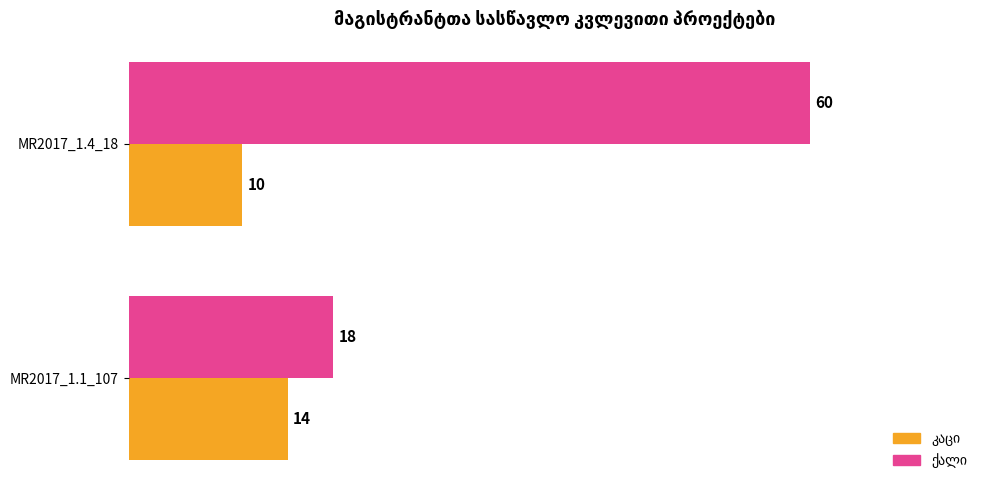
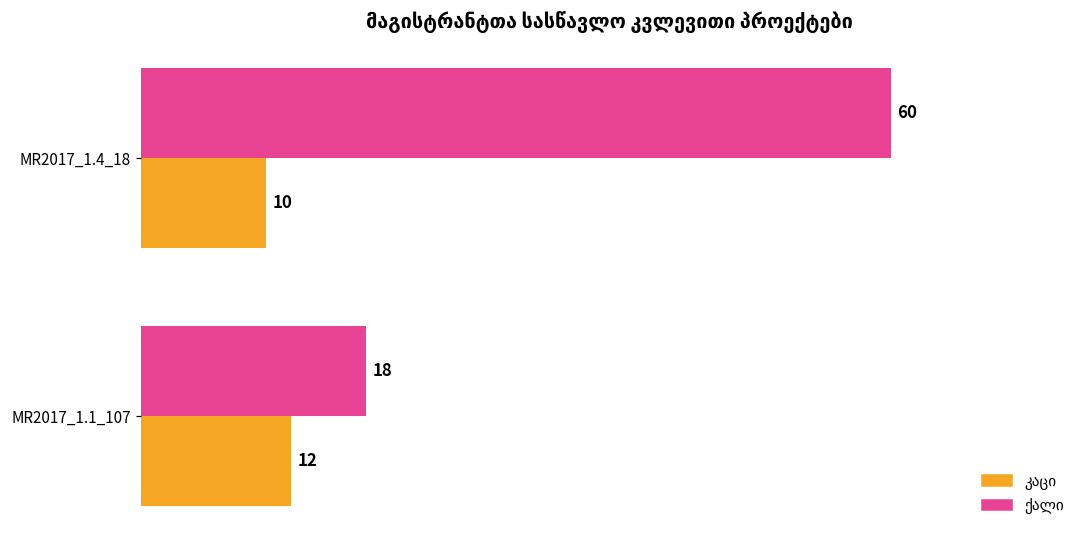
კაცი, MR2017_1.1_107: 14 -> 12
